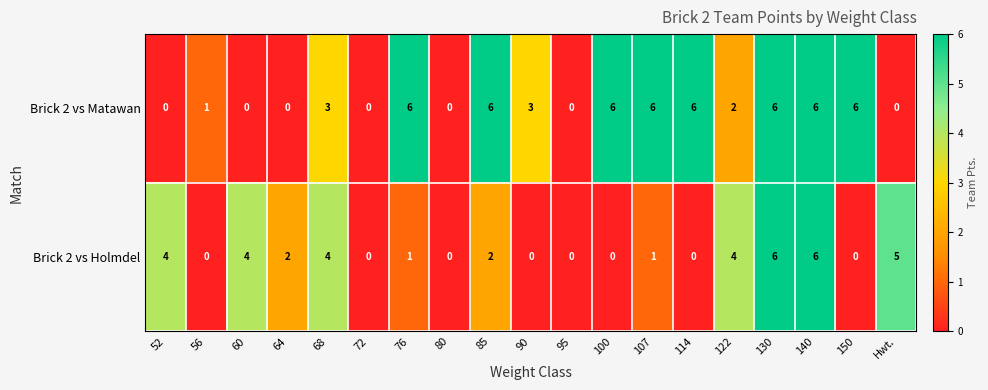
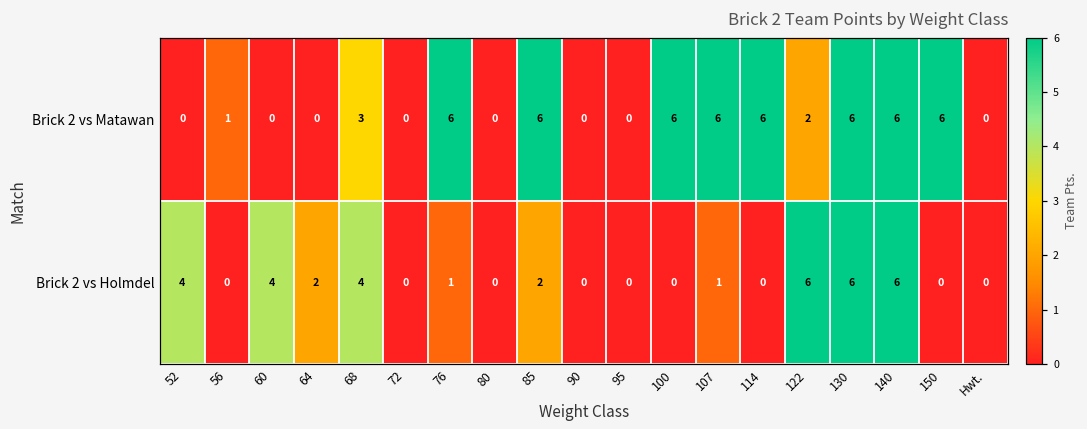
Brick 2 vs Matawan, 90: 3 -> 0
Brick 2 vs Holmdel, 122: 4 -> 6
Brick 2 vs Holmdel, Hwt.: 5 -> 0
